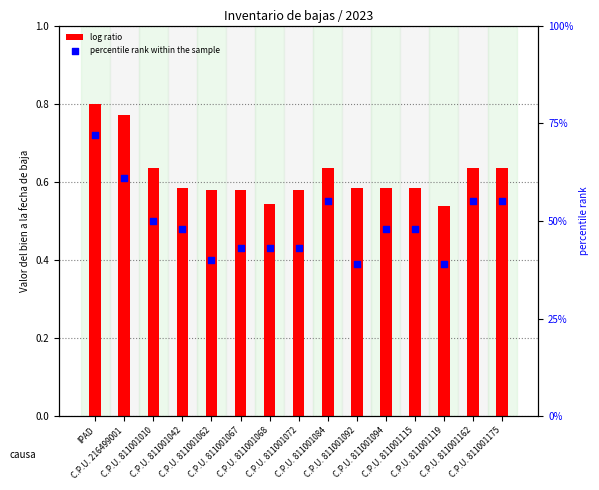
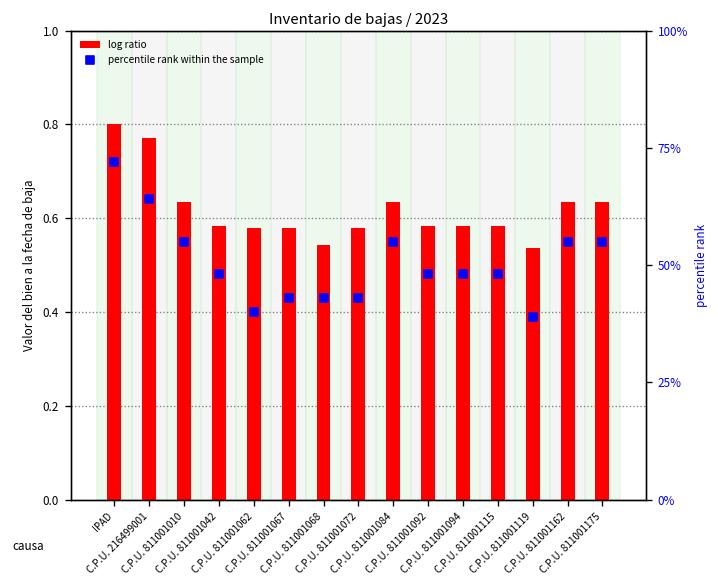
percentile rank within the sample, C.P.U. 216499001: 61% -> 64%
percentile rank within the sample, C.P.U. 811001010: 50% -> 55%
percentile rank within the sample, C.P.U. 811001092: 39% -> 48%
